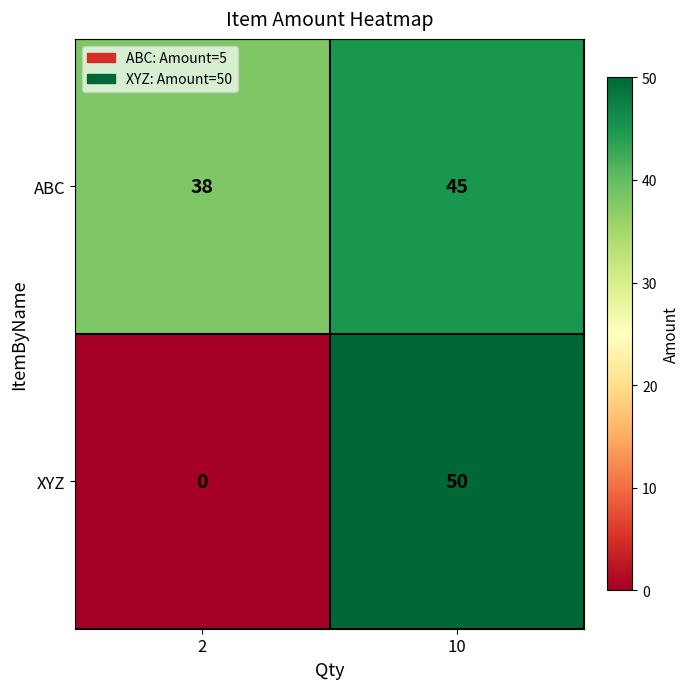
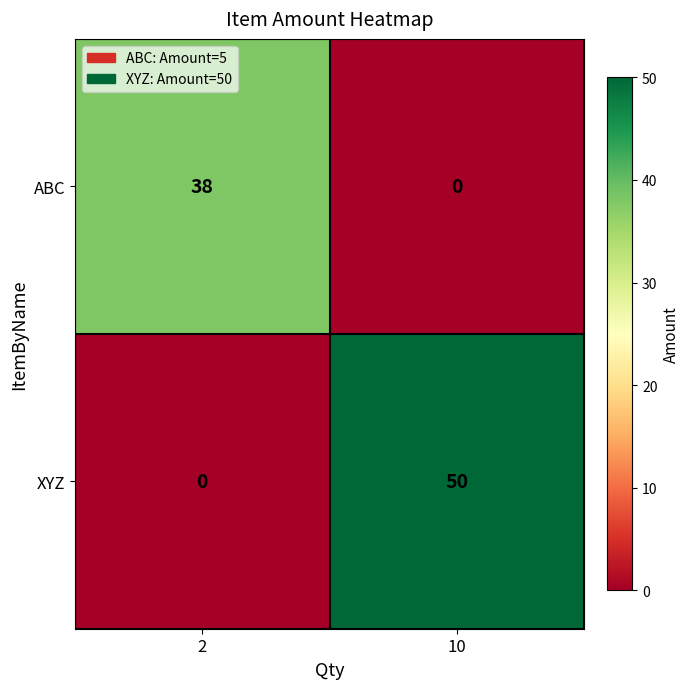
ABC, 10: 45 -> 0
